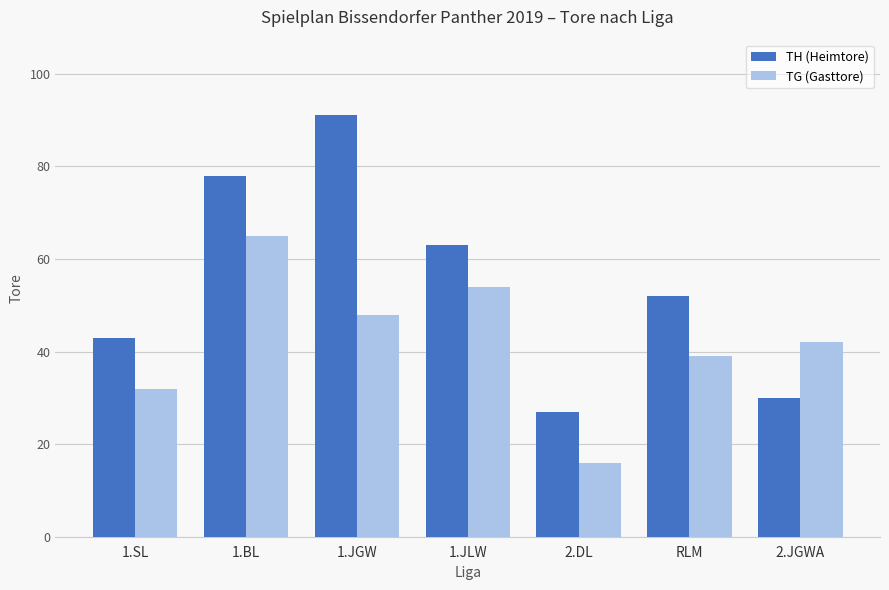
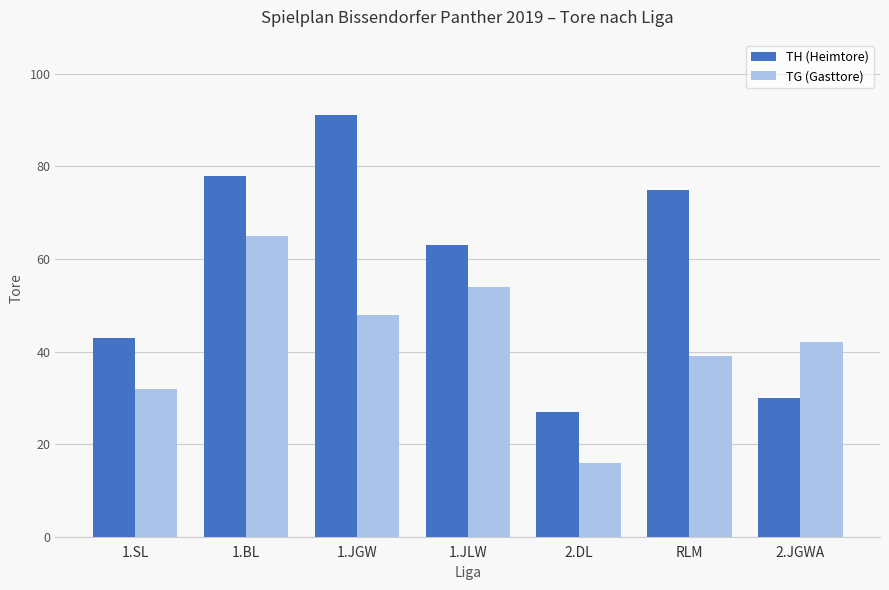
TH (Heimtore), RLM: 52 -> 75
